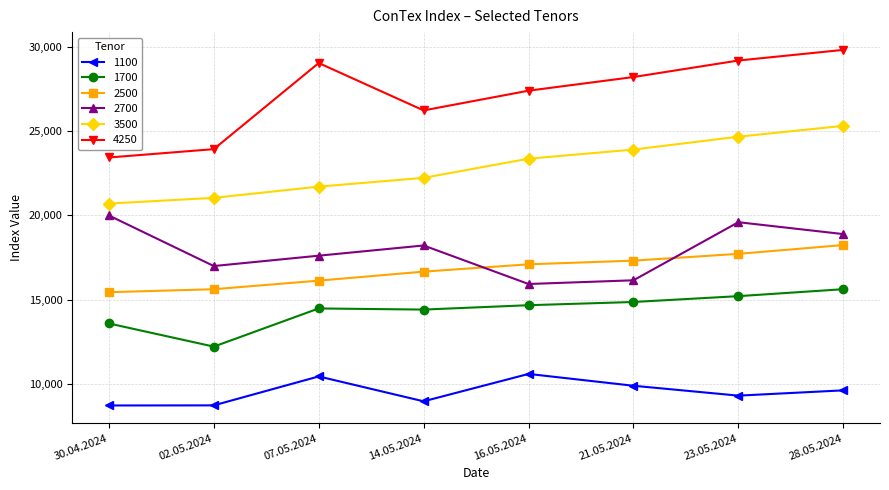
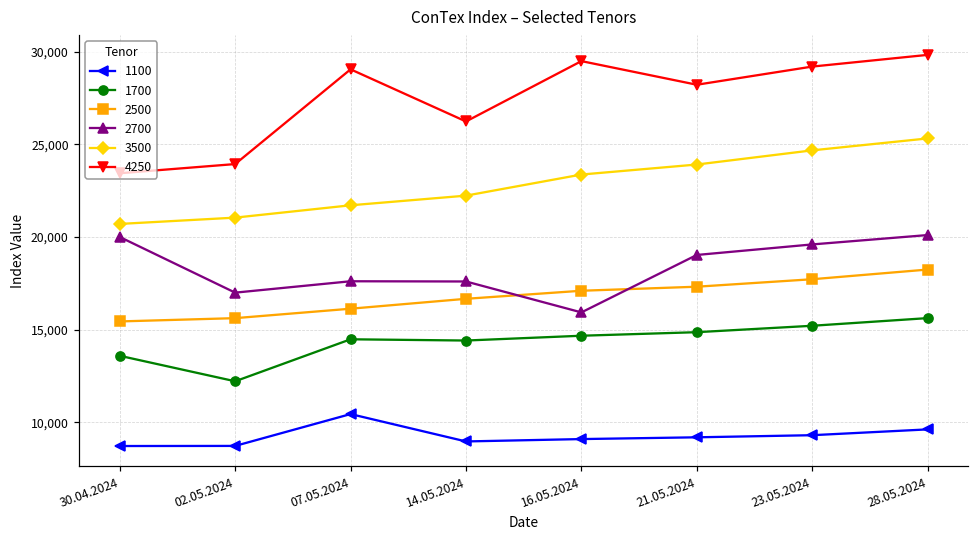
2700, 14.05.2024: 18,200 -> 17,600
1100, 16.05.2024: 10,600 -> 9,100
4250, 16.05.2024: 27,400 -> 29,500
1100, 21.05.2024: 9,900 -> 9,200
2700, 21.05.2024: 16,200 -> 19,000
2700, 28.05.2024: 18,900 -> 20,100
